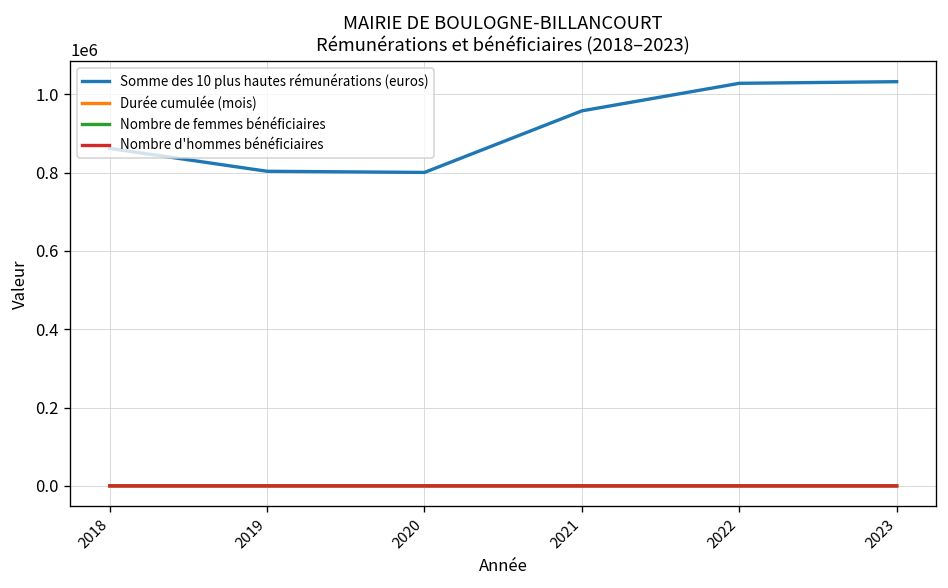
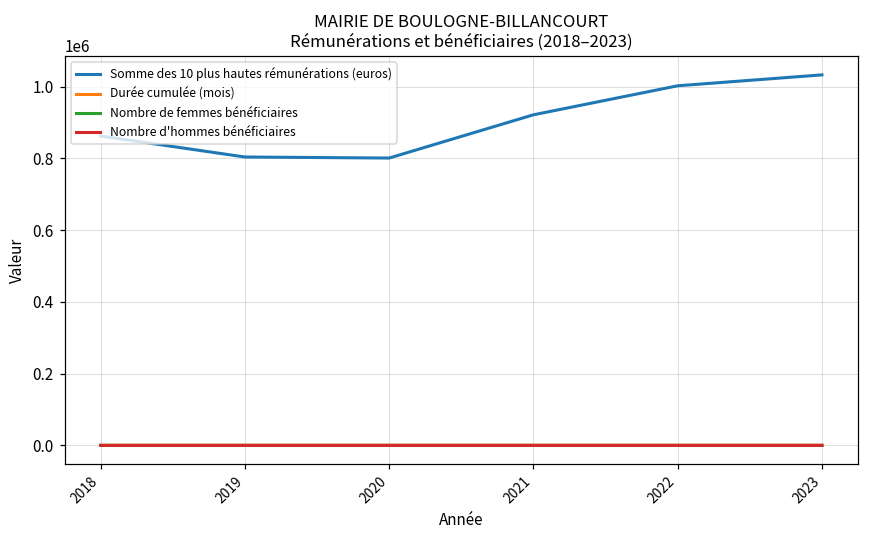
Somme des 10 plus hautes rémunérations (euros), 2021: 960000 -> 920000
Somme des 10 plus hautes rémunérations (euros), 2022: 1030000 -> 1000000
